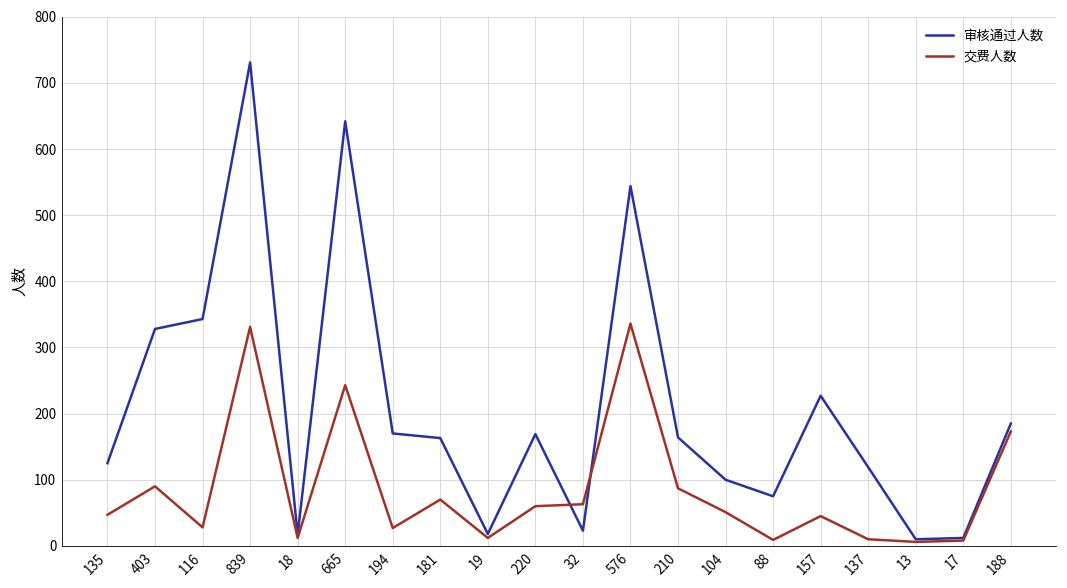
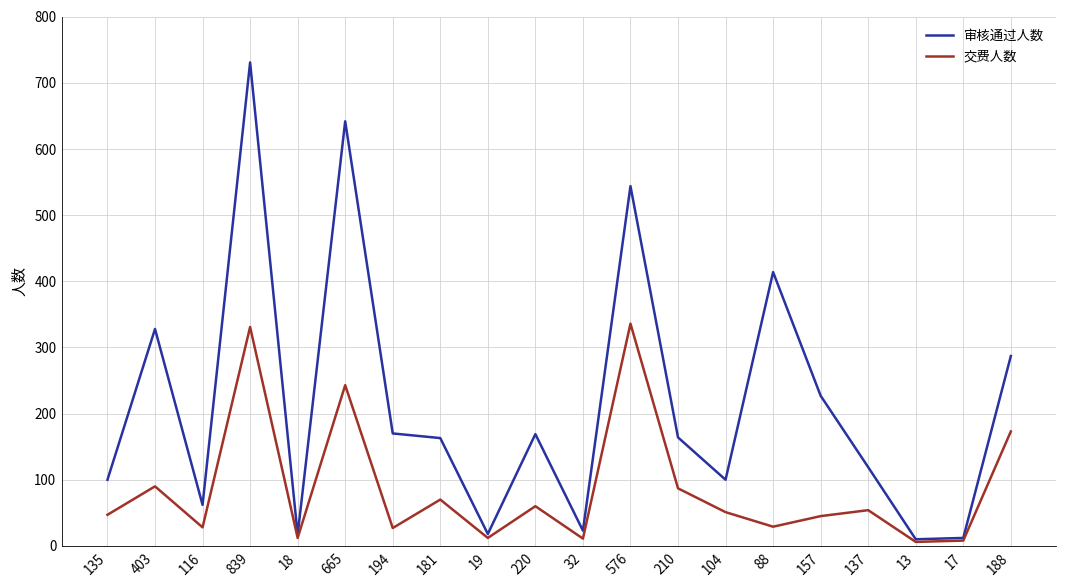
审核通过人数, 135: 130 -> 100
审核通过人数, 116: 340 -> 60
交费人数, 32: 60 -> 10
审核通过人数, 88: 80 -> 410
交费人数, 88: 10 -> 30
交费人数, 137: 10 -> 50
审核通过人数, 188: 190 -> 290
